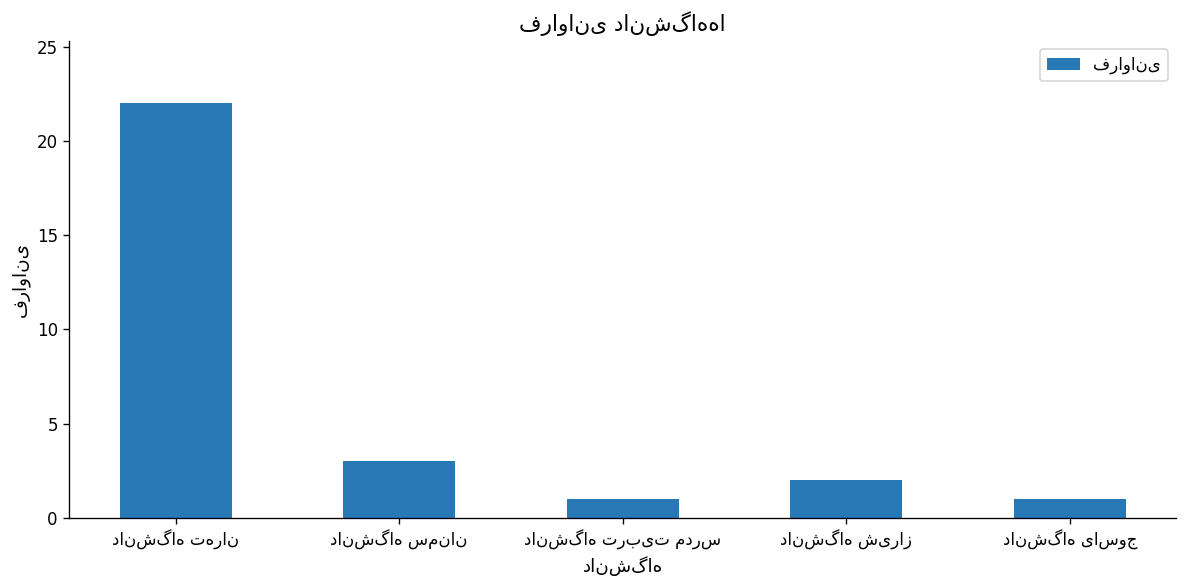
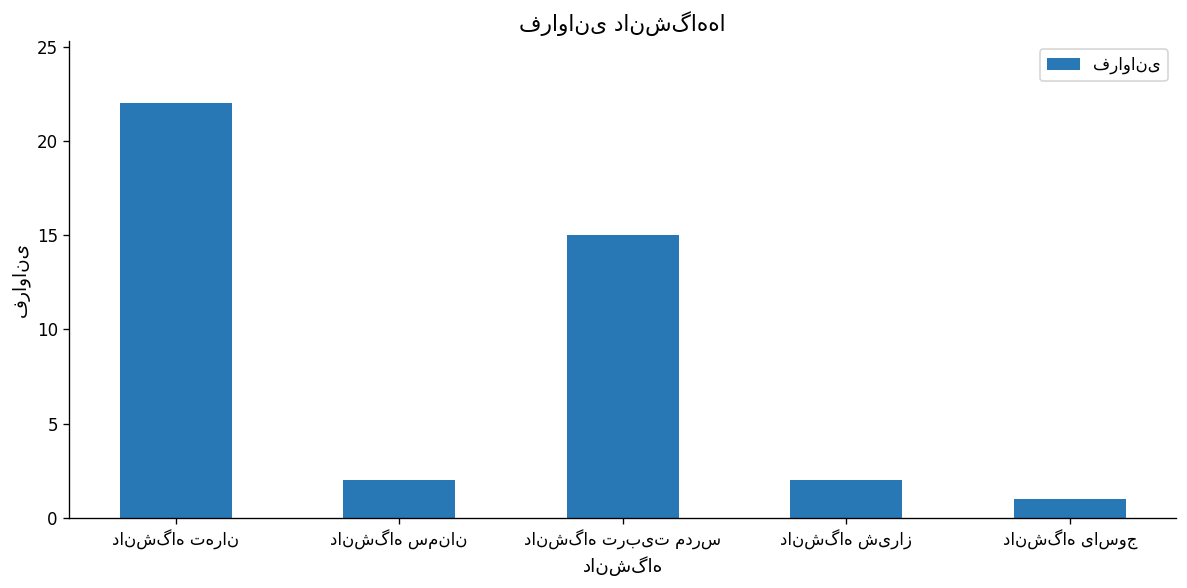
دانشگاه سمنان: 3 -> 2
دانشگاه تربیت مدرس: 1 -> 15
